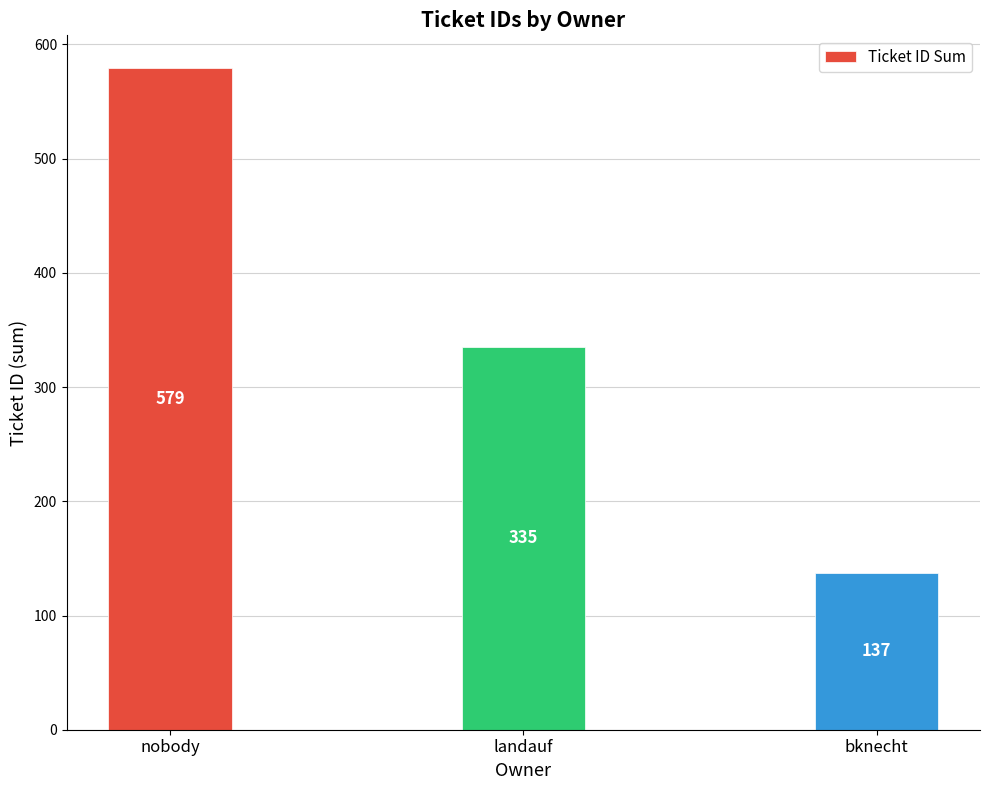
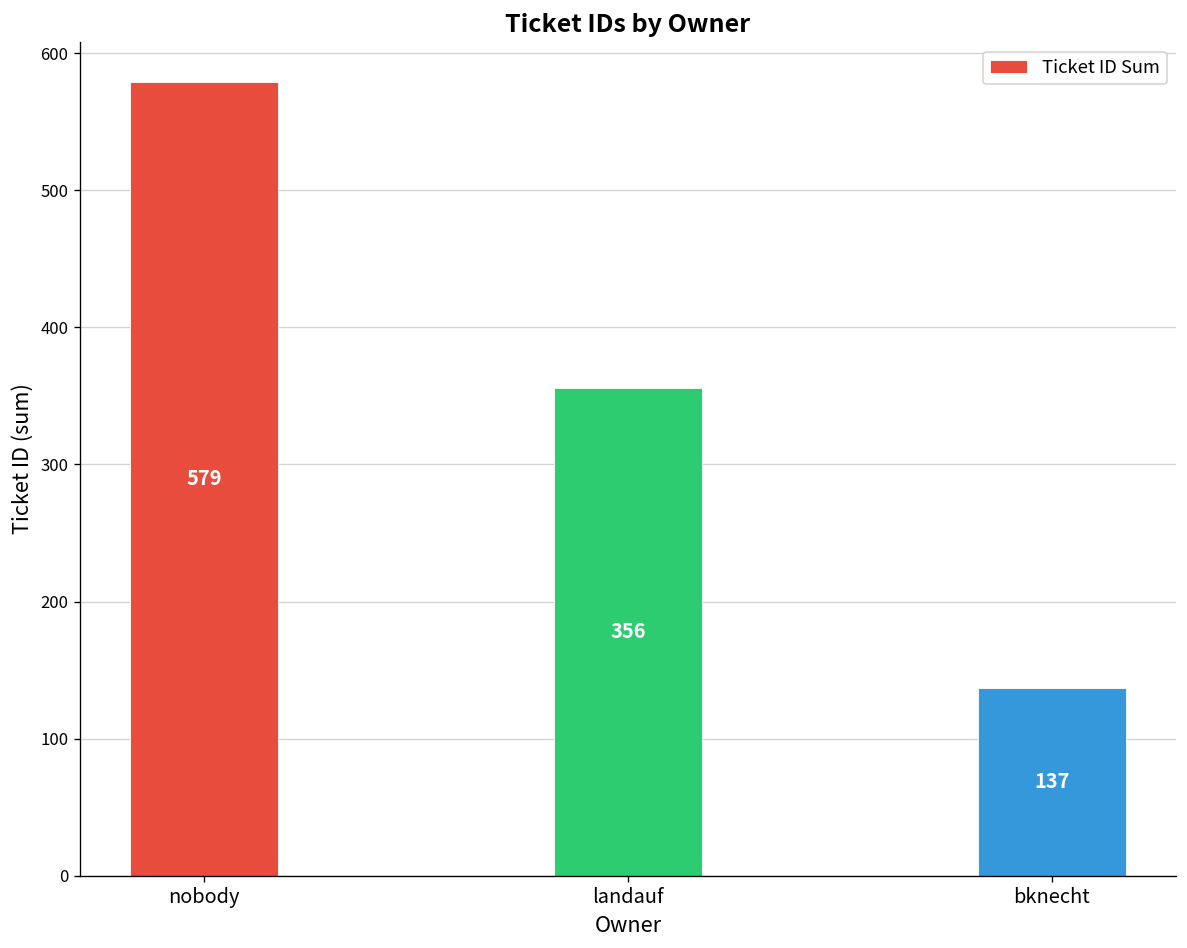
landauf: 335 -> 356
